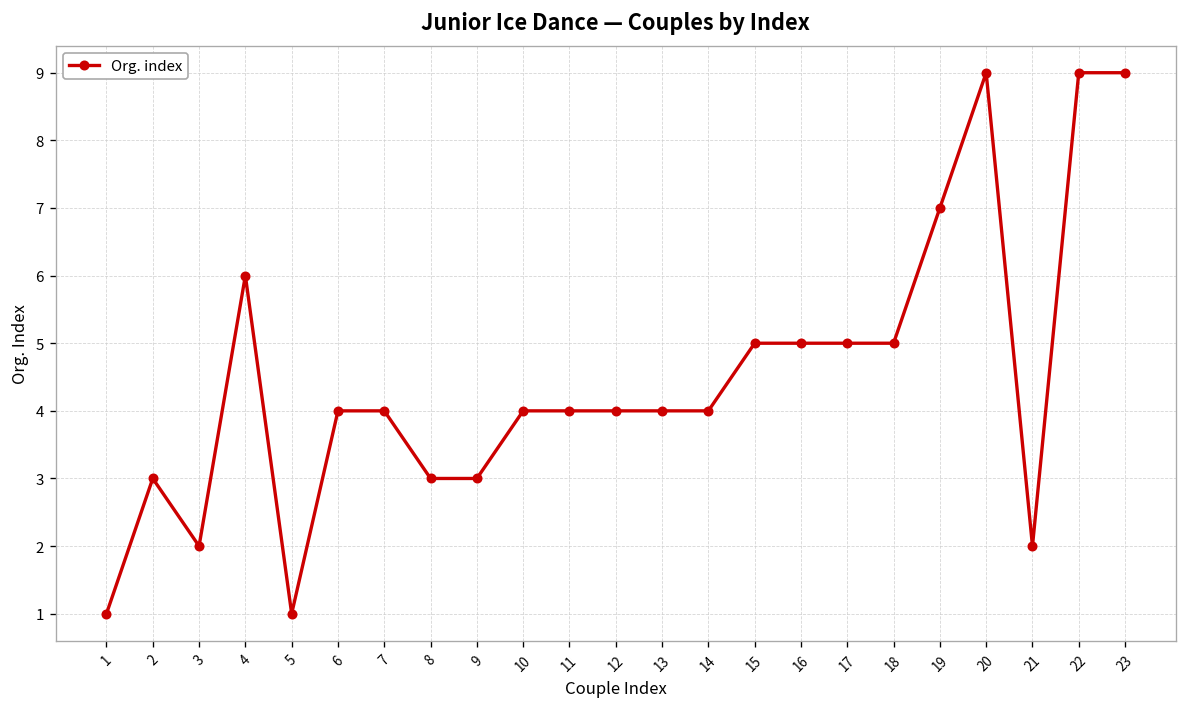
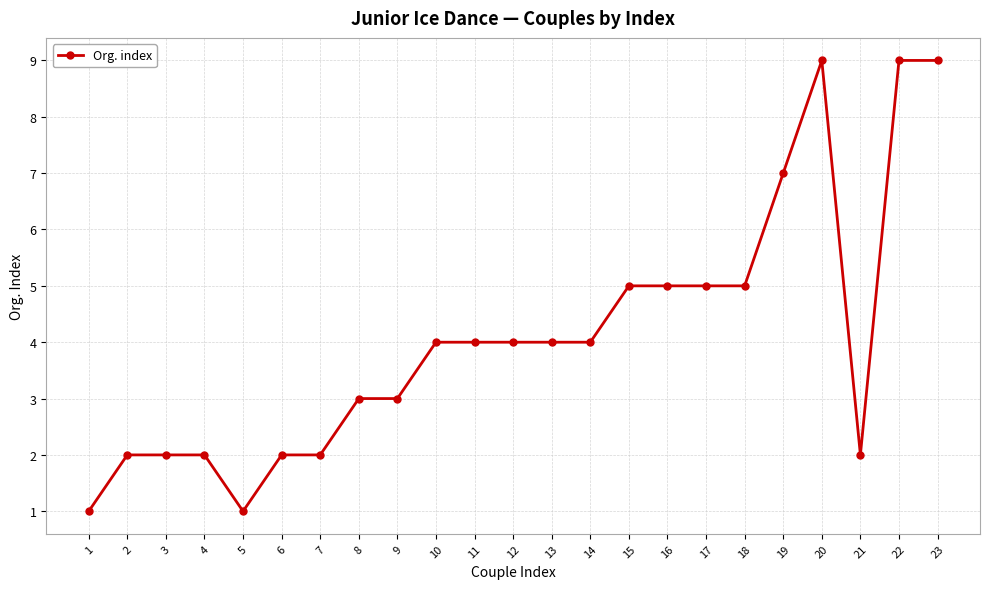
2: 3 -> 2
4: 6 -> 2
6: 4 -> 2
7: 4 -> 2
